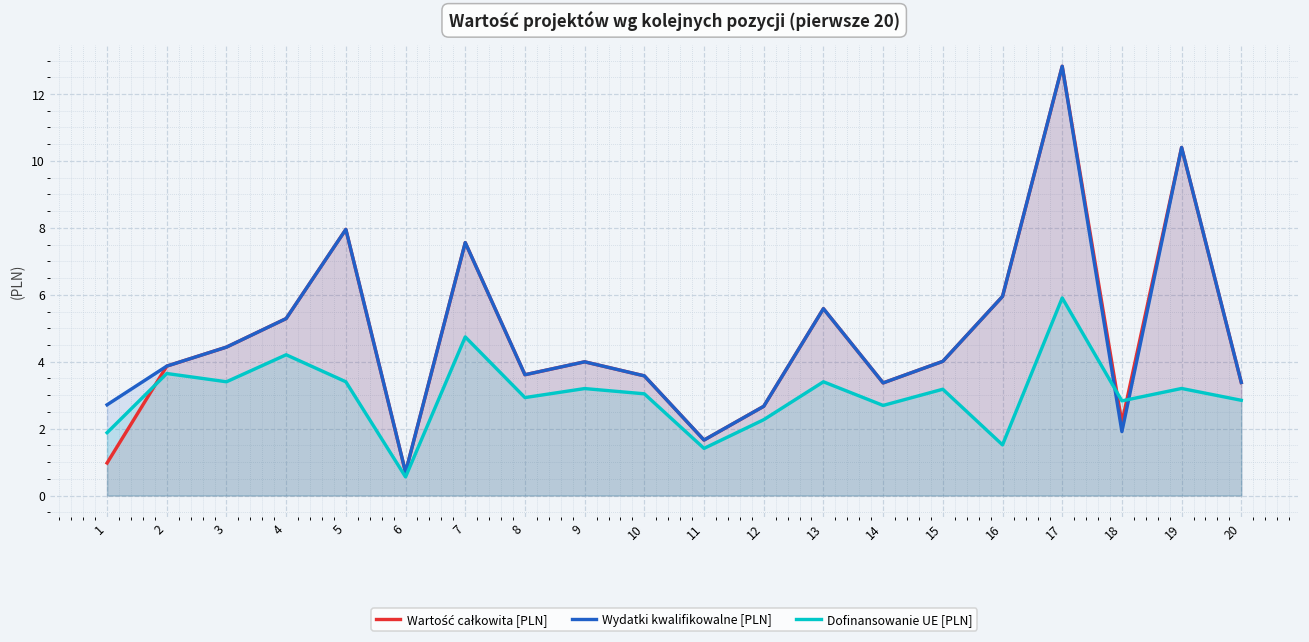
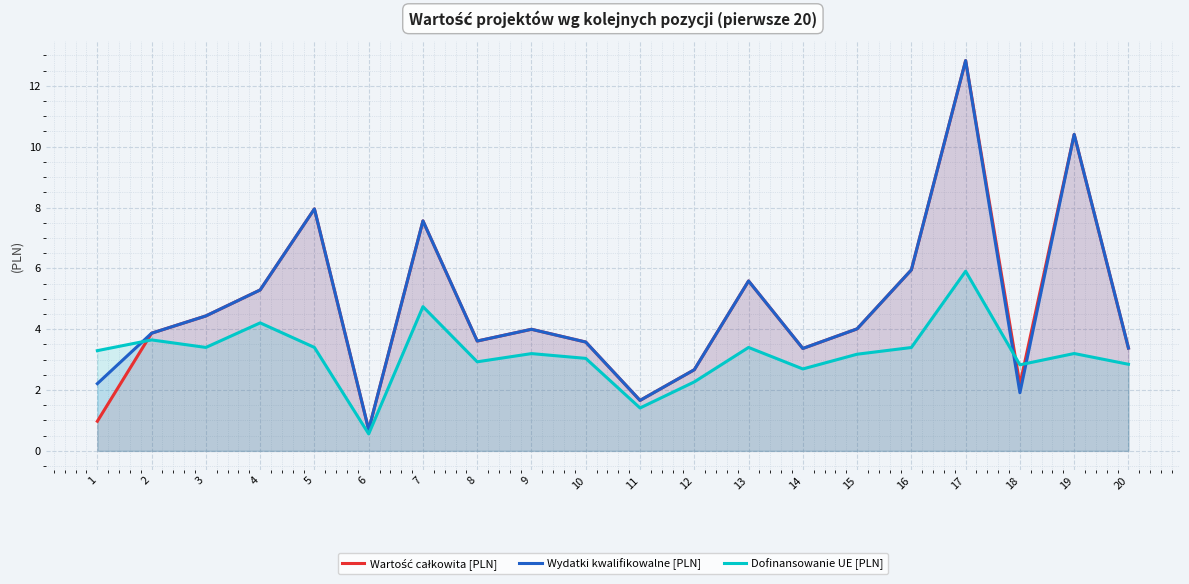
Wydatki kwalifikowalne [PLN], 1: 2.7 -> 2.2
Dofinansowanie UE [PLN], 1: 1.9 -> 3.3
Dofinansowanie UE [PLN], 16: 1.5 -> 3.4
